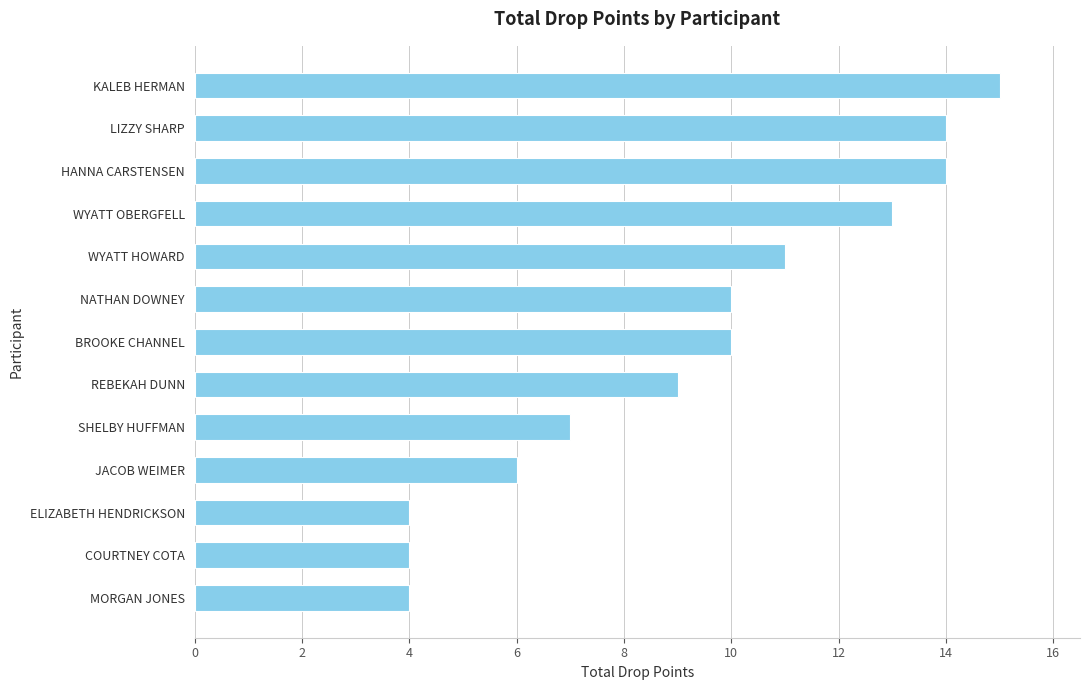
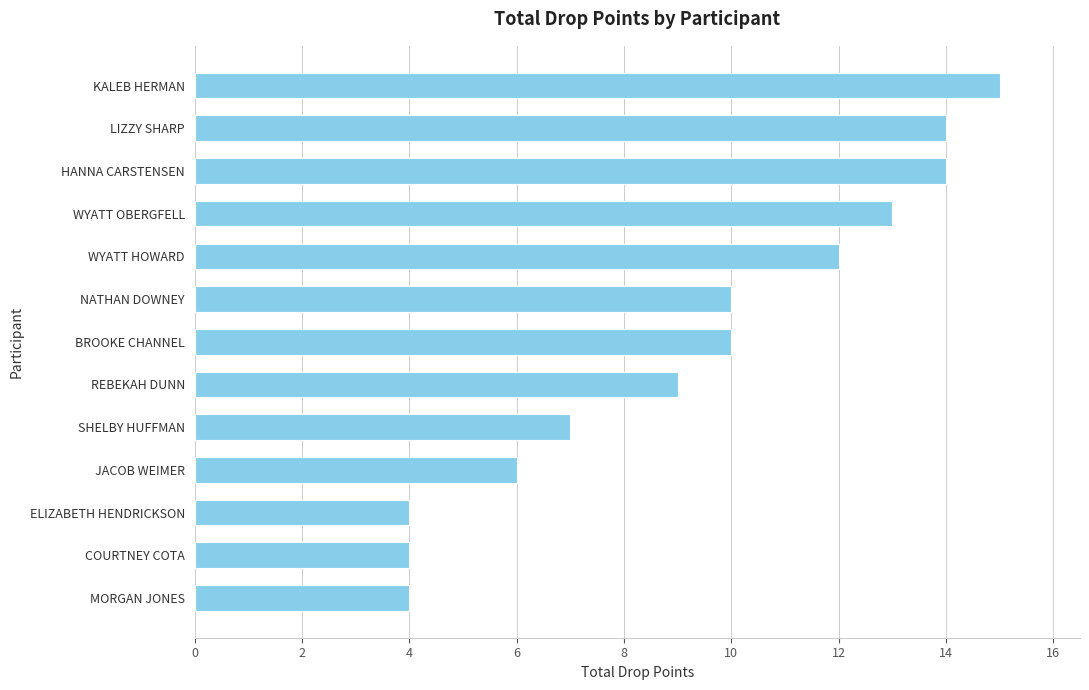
WYATT HOWARD: 11 -> 12
